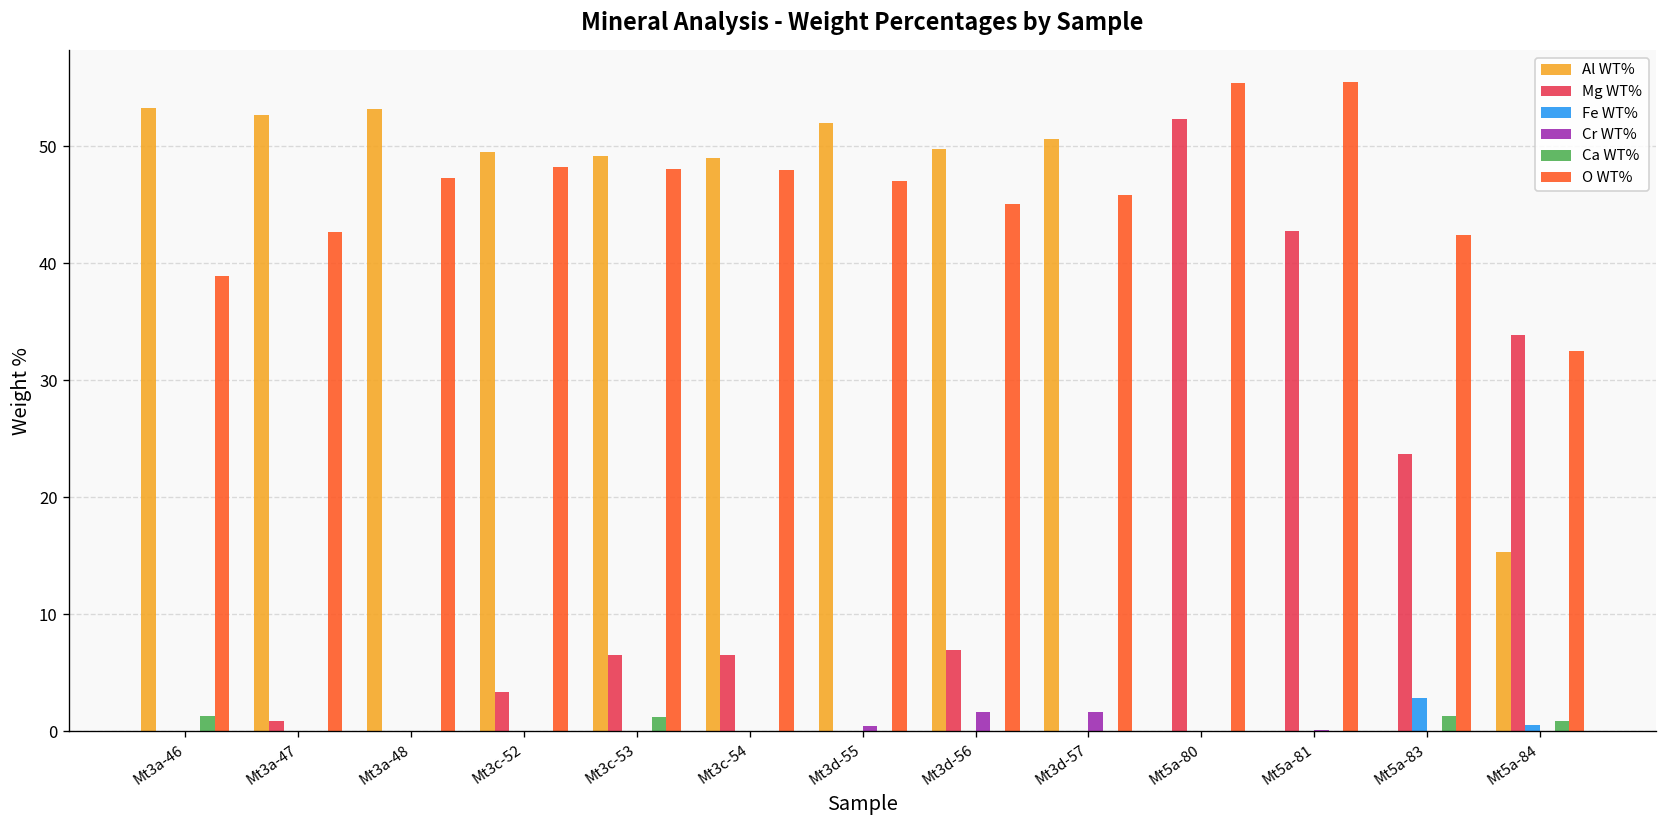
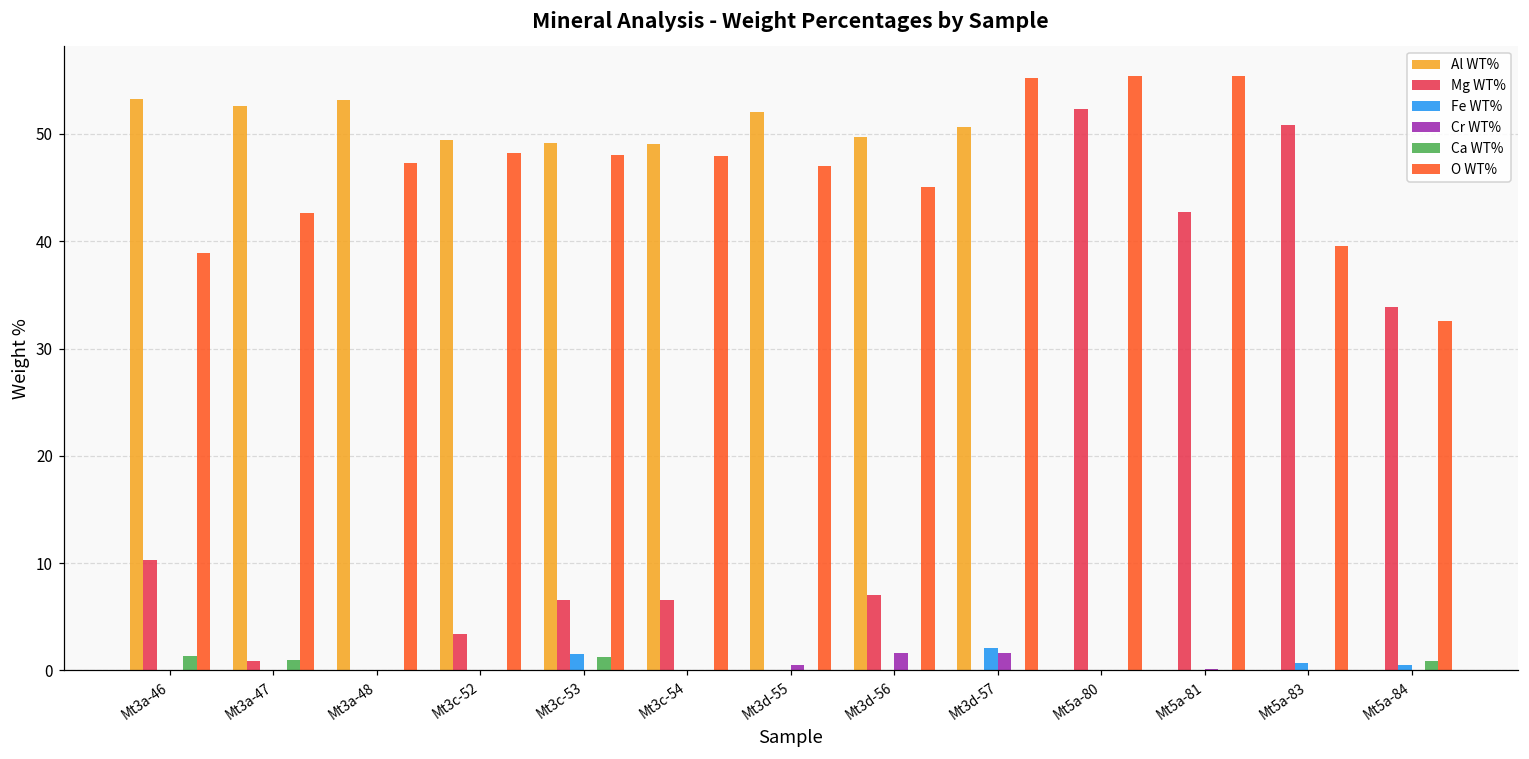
Mg WT%, Mt3a-46: 0 -> 10
Ca WT%, Mt3a-47: 0 -> 1
Fe WT%, Mt3c-53: 0 -> 2
Fe WT%, Mt3d-57: 0 -> 2
O WT%, Mt3d-57: 46 -> 55
Mg WT%, Mt5a-83: 24 -> 51
Fe WT%, Mt5a-83: 3 -> 1
Ca WT%, Mt5a-83: 1 -> 0
O WT%, Mt5a-83: 42 -> 40
Al WT%, Mt5a-84: 15 -> 0
